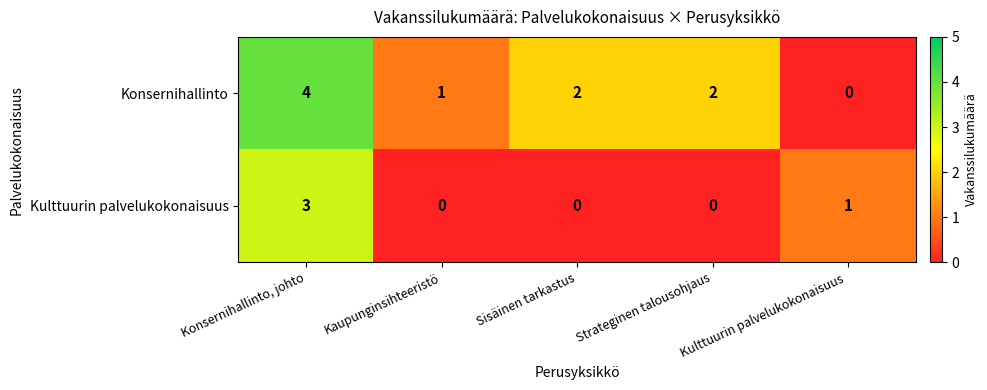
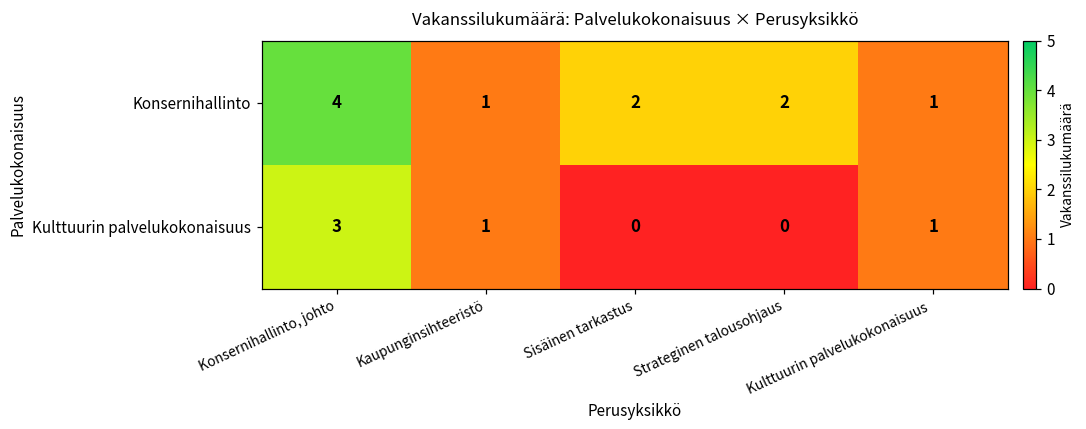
Konsernihallinto, Kulttuurin palvelukokonaisuus: 0 -> 1
Kulttuurin palvelukokonaisuus, Kaupunginsihteeristö: 0 -> 1
